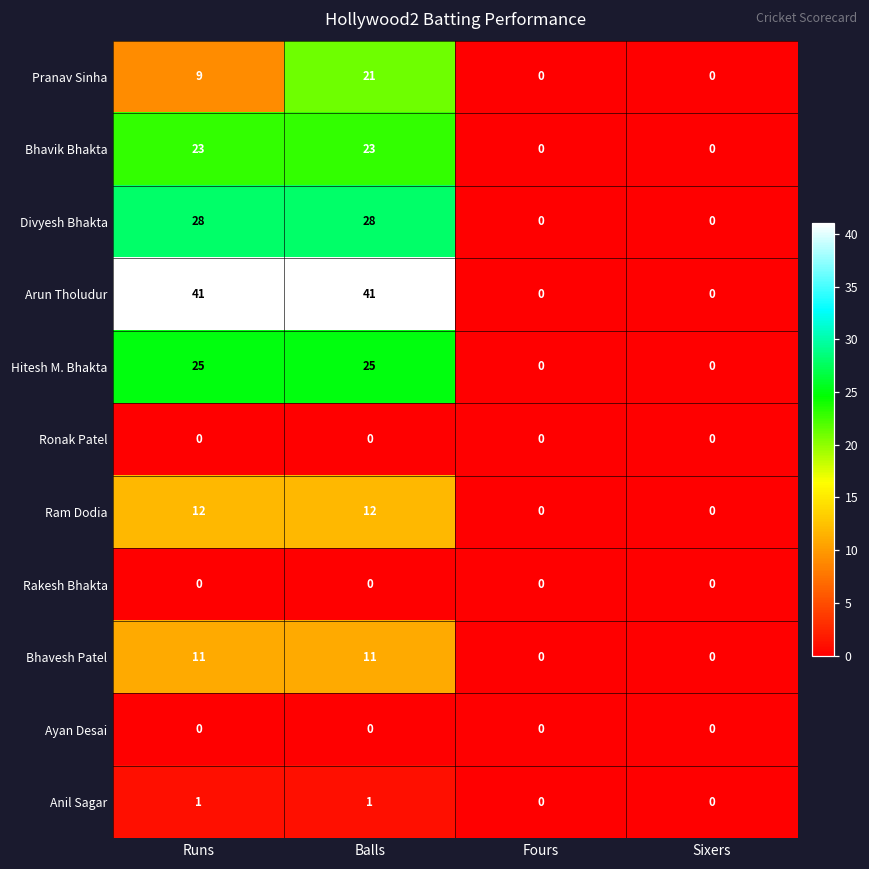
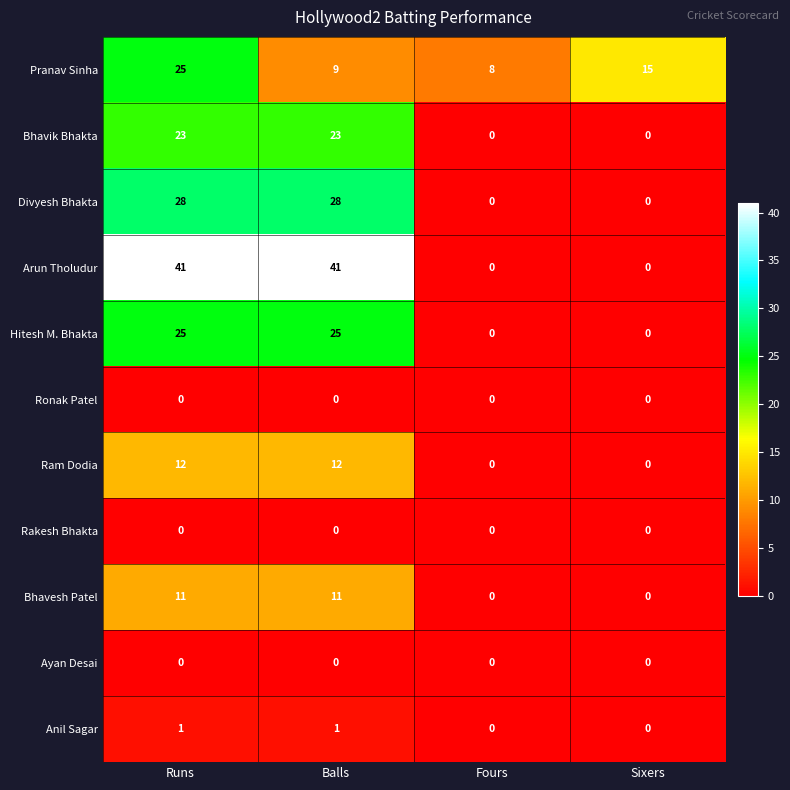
Pranav Sinha, Runs: 9 -> 25
Pranav Sinha, Balls: 21 -> 9
Pranav Sinha, Fours: 0 -> 8
Pranav Sinha, Sixers: 0 -> 15
